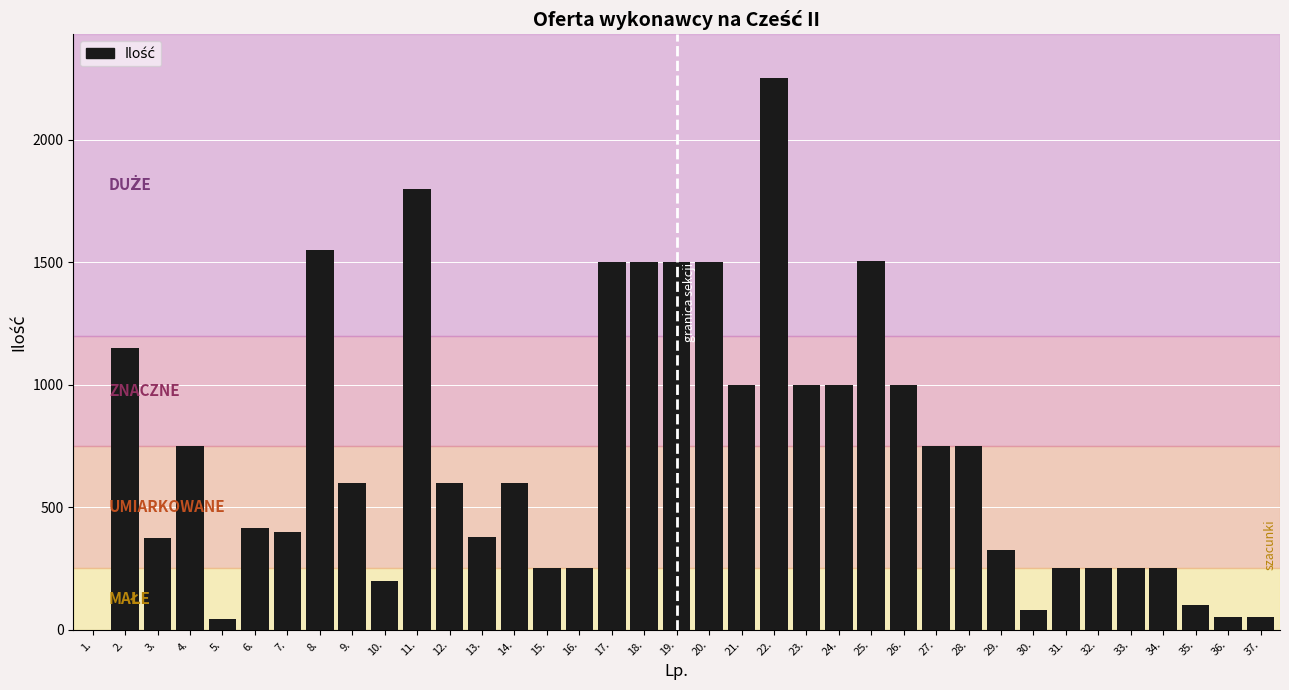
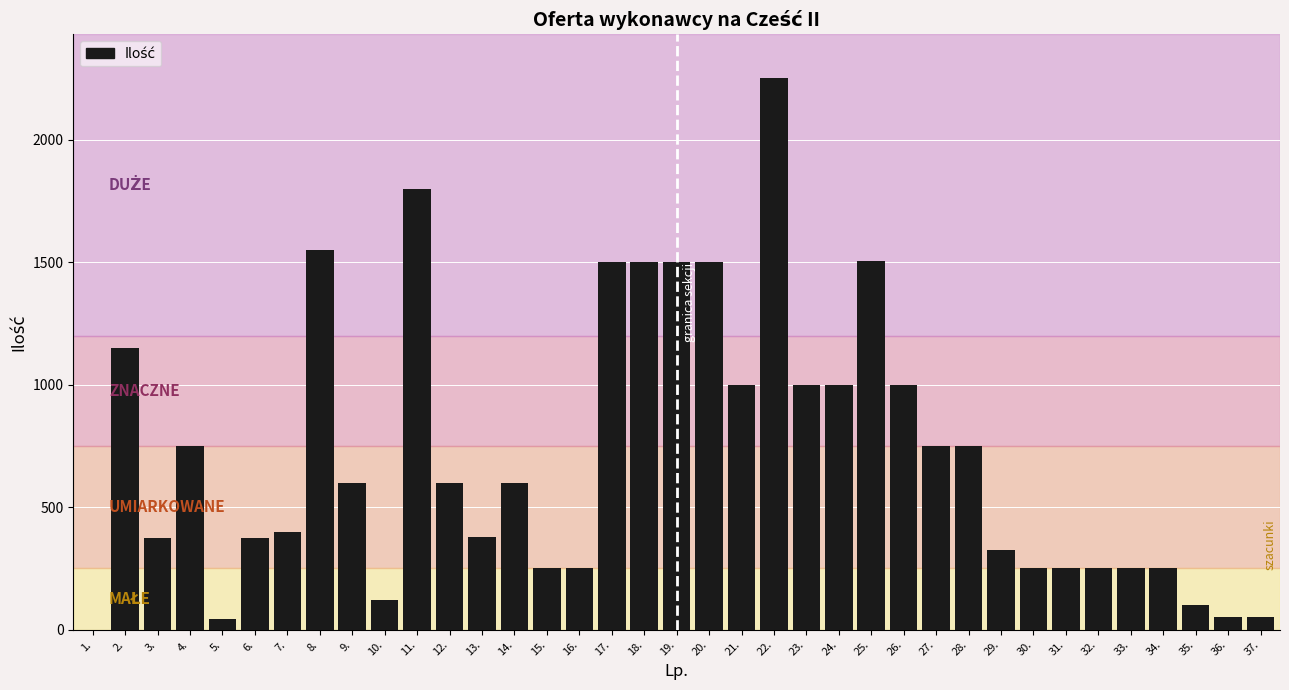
6.: 410 -> 380
10.: 200 -> 120
30.: 80 -> 250
